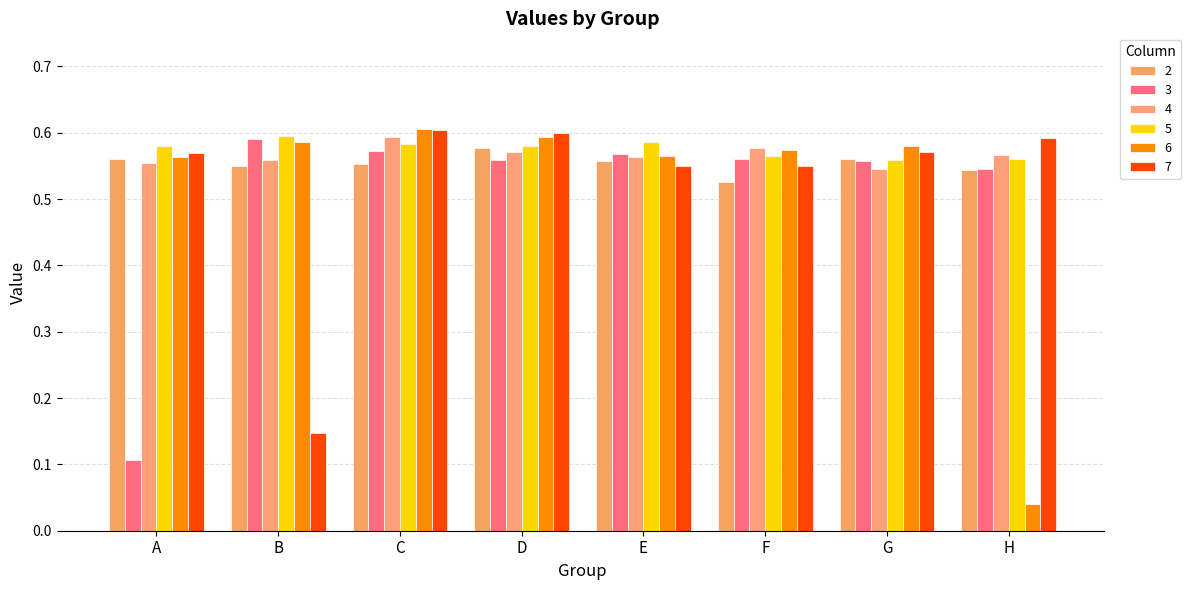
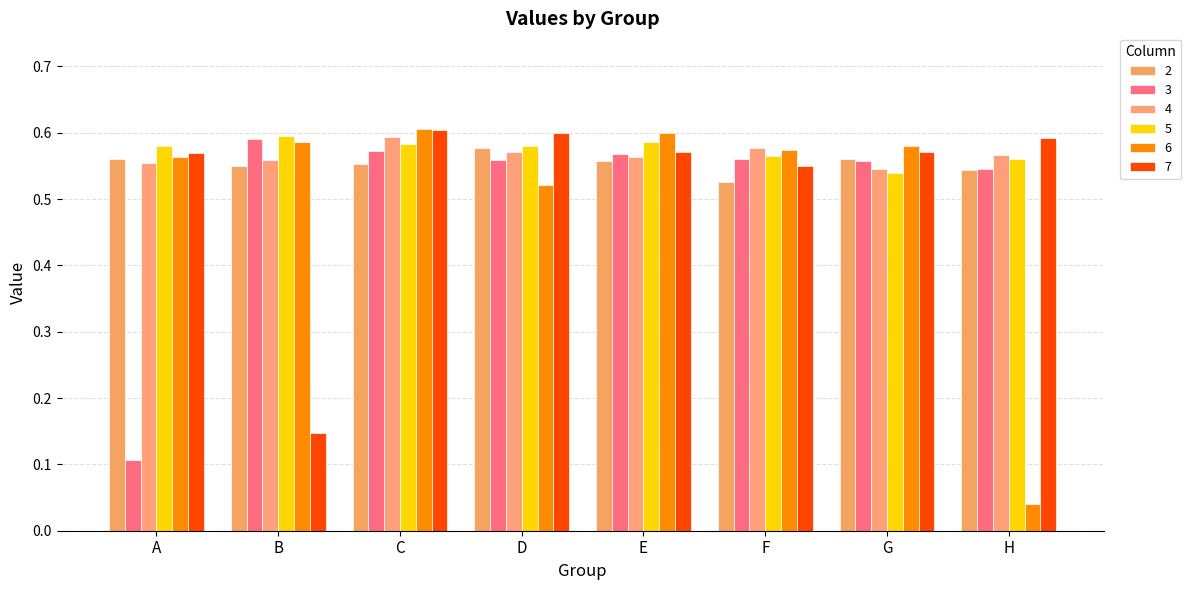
6, D: 0.59 -> 0.52
6, E: 0.57 -> 0.60
7, E: 0.55 -> 0.57
5, G: 0.56 -> 0.54
